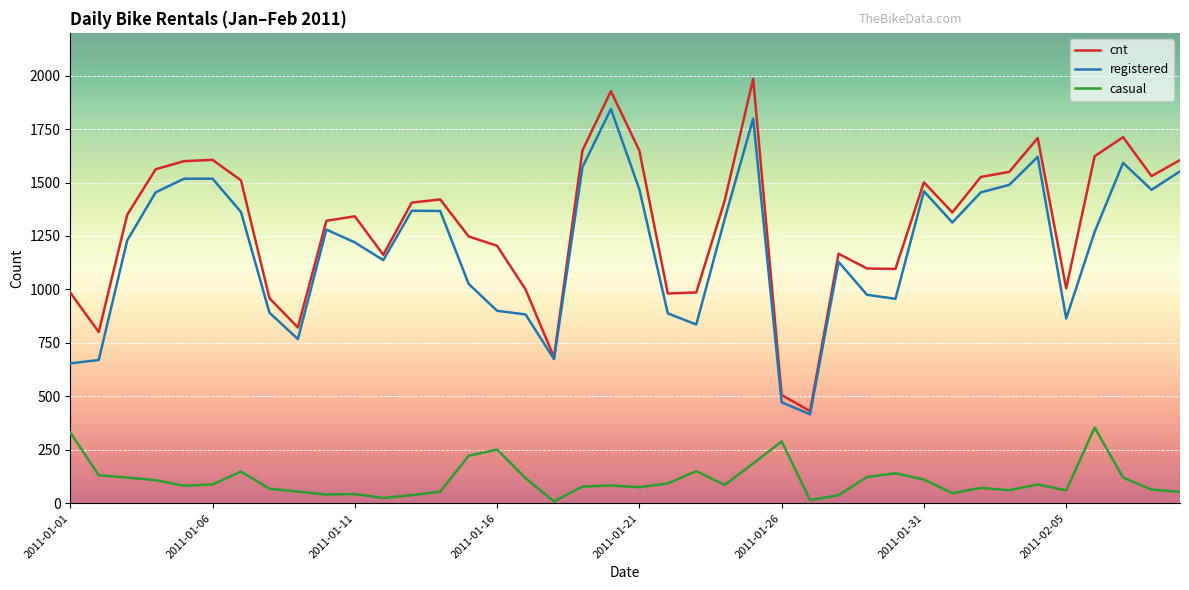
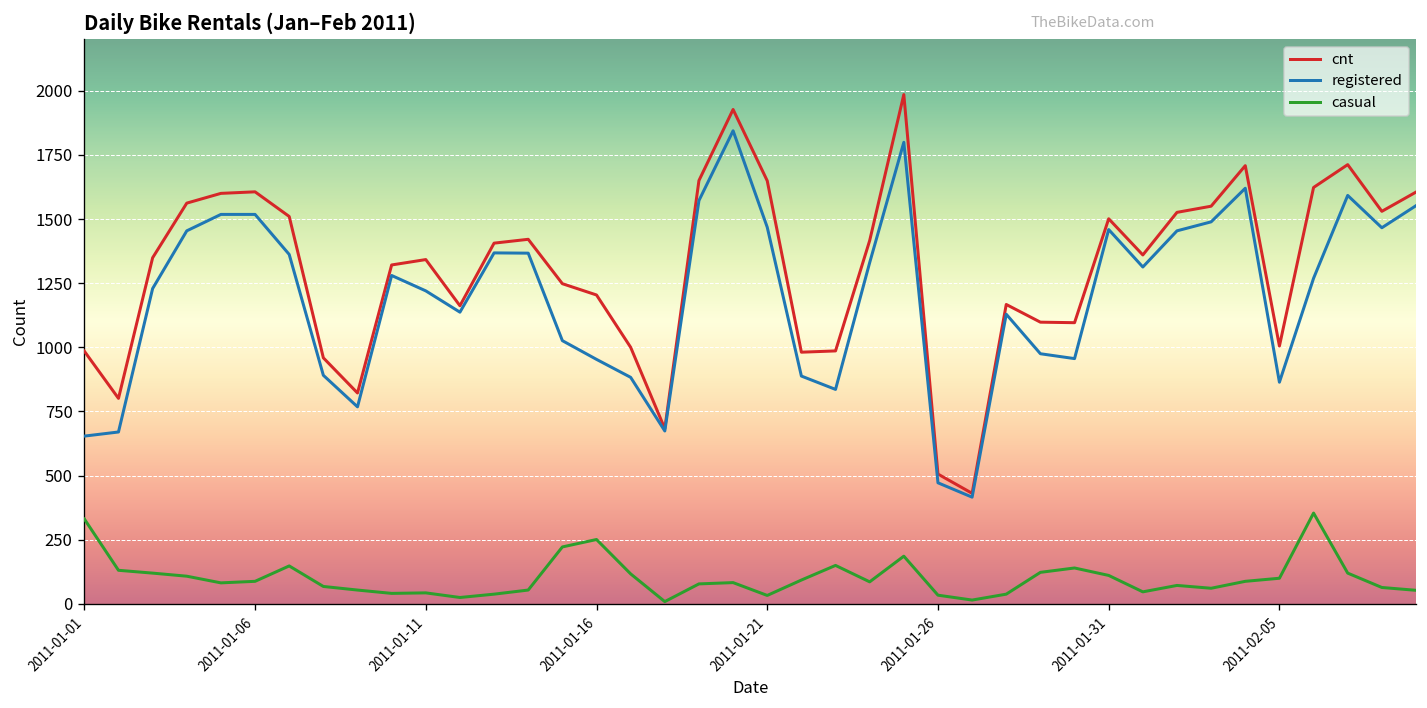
registered, 2011-01-16: 900 -> 950
casual, 2011-01-21: 80 -> 30
casual, 2011-01-26: 290 -> 30
casual, 2011-02-05: 60 -> 100
